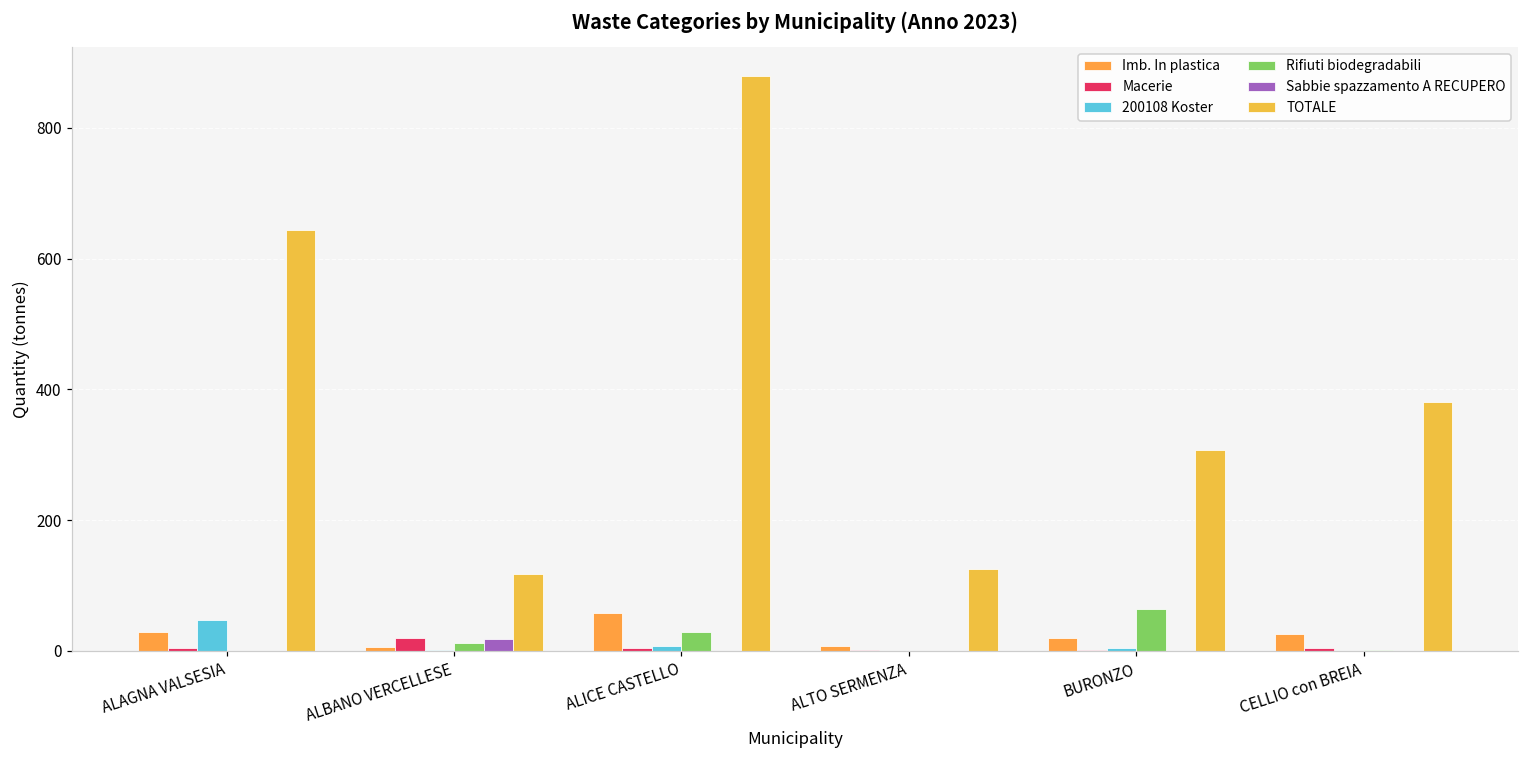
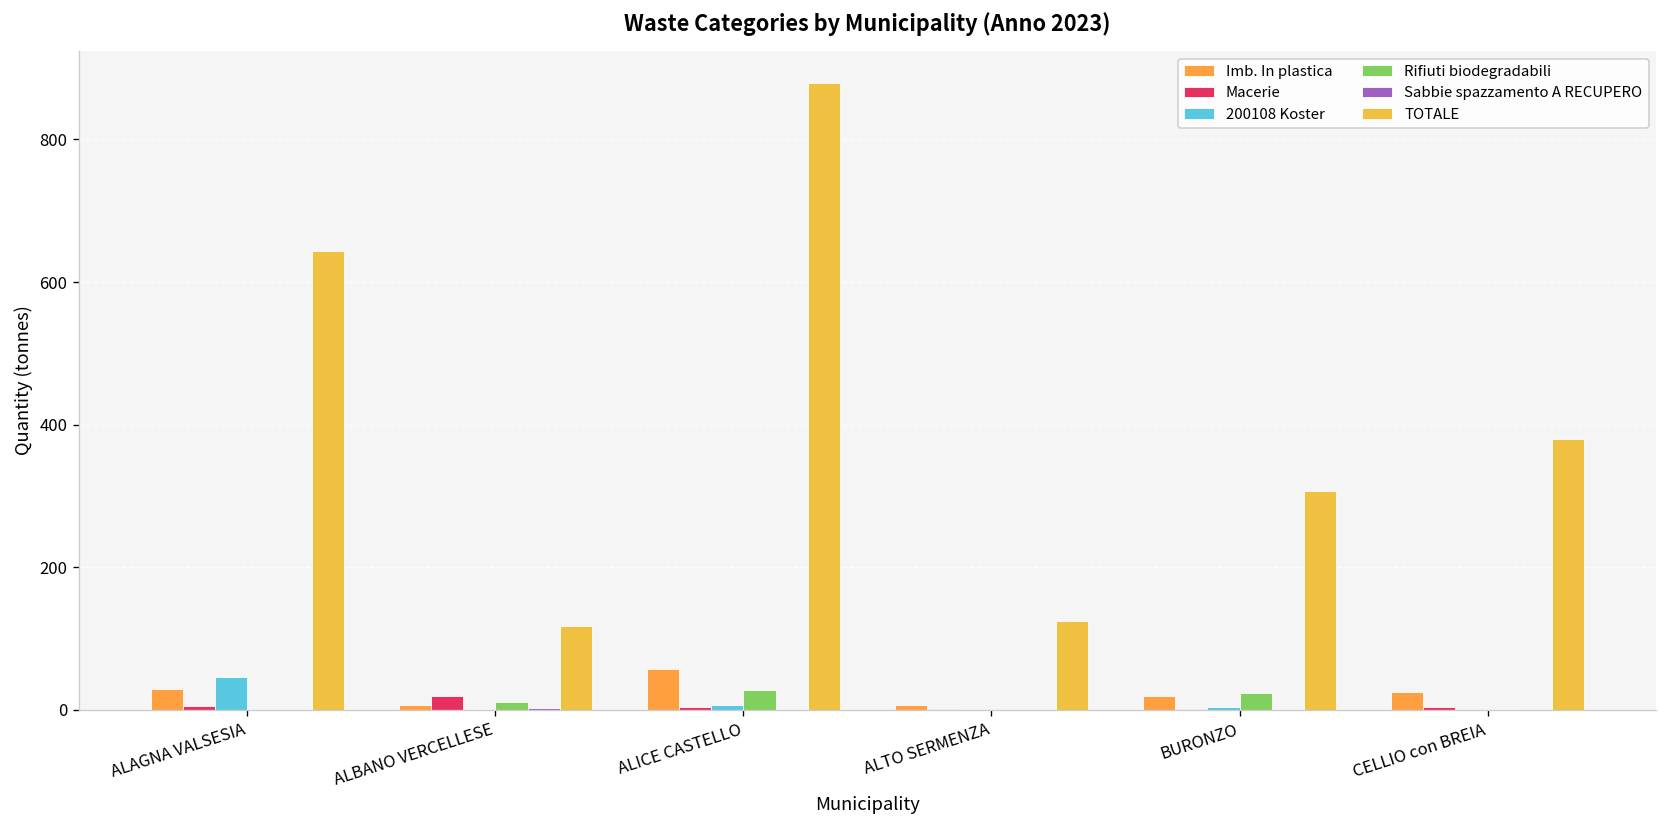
Sabbie spazzamento A RECUPERO, ALBANO VERCELLESE: 20 -> 0
Rifiuti biodegradabili, BURONZO: 60 -> 20
